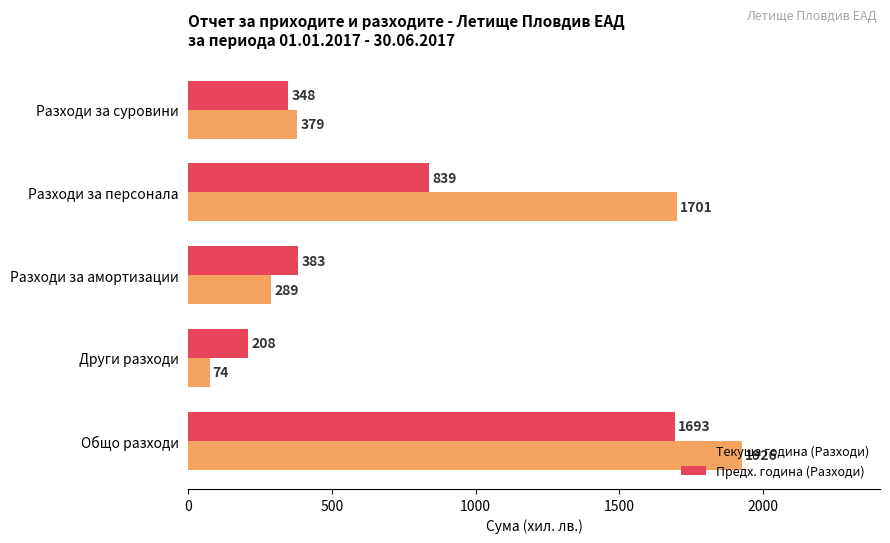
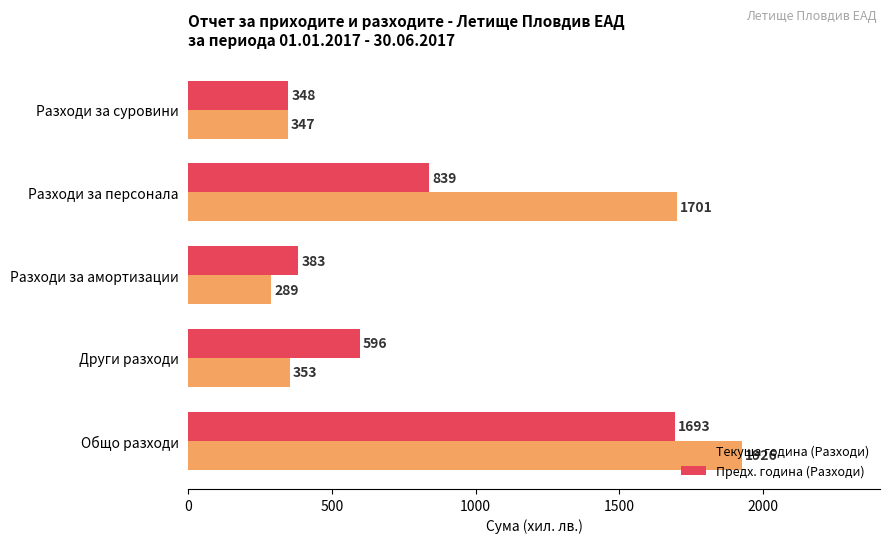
Текуща година (Разходи), Разходи за суровини: 379 -> 347
Предх. година (Разходи), Други разходи: 208 -> 596
Текуща година (Разходи), Други разходи: 74 -> 353
